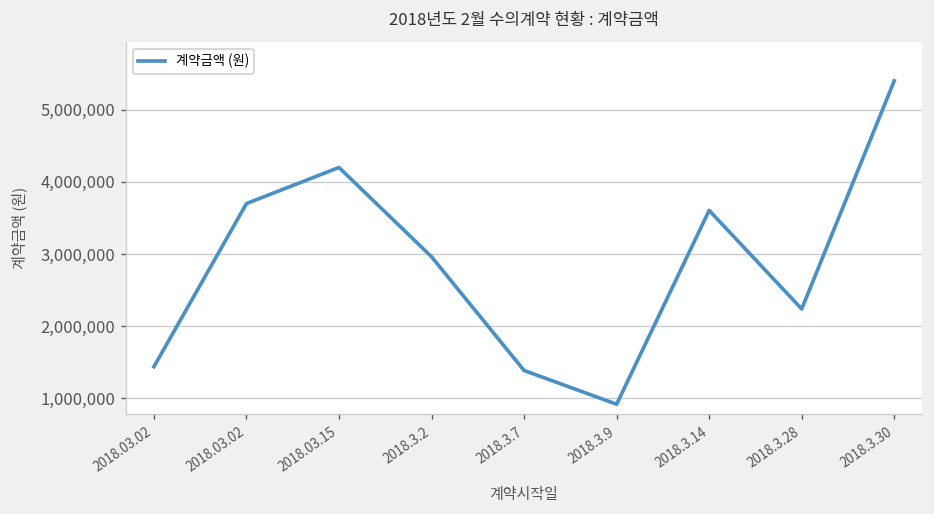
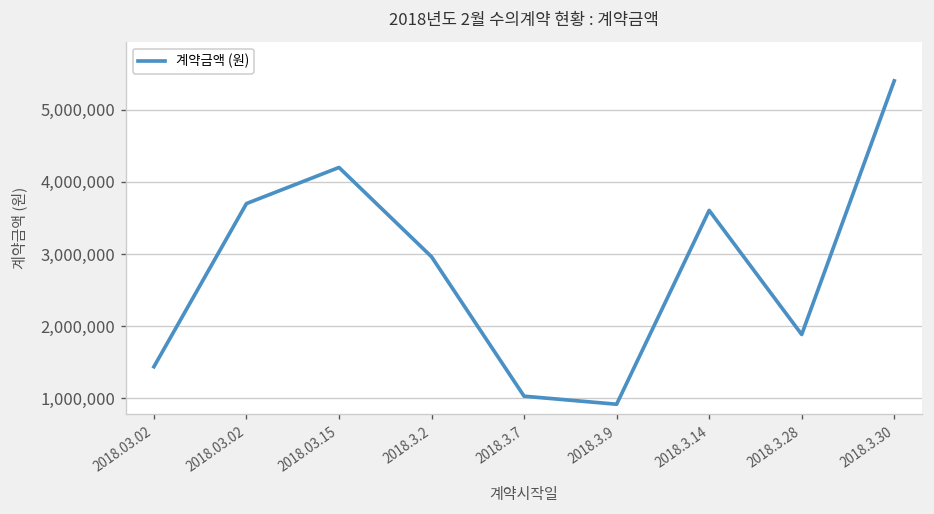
2018.3.7: 1,400,000 -> 1,000,000
2018.3.28: 2,200,000 -> 1,900,000
